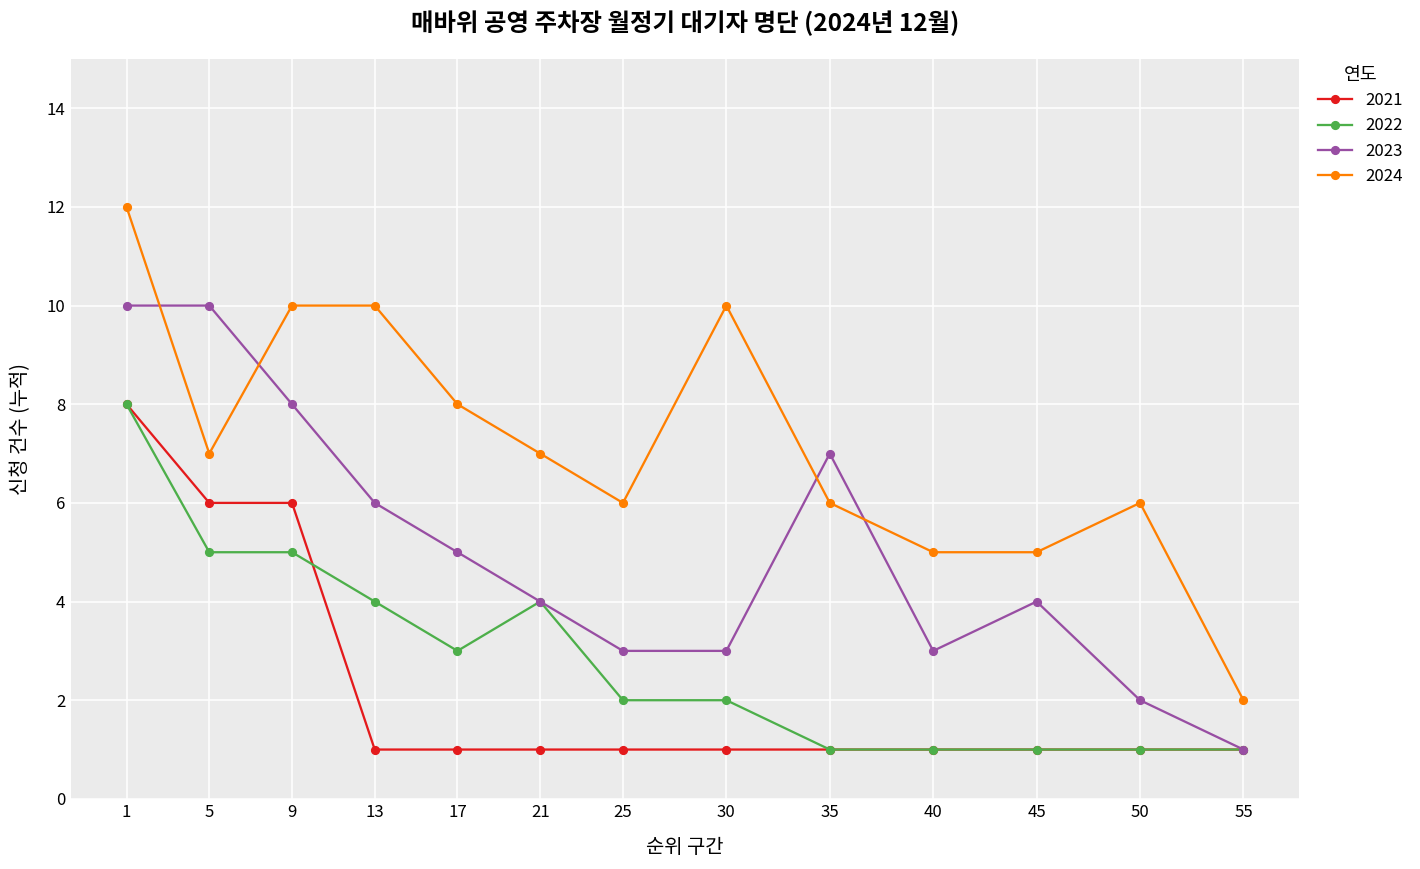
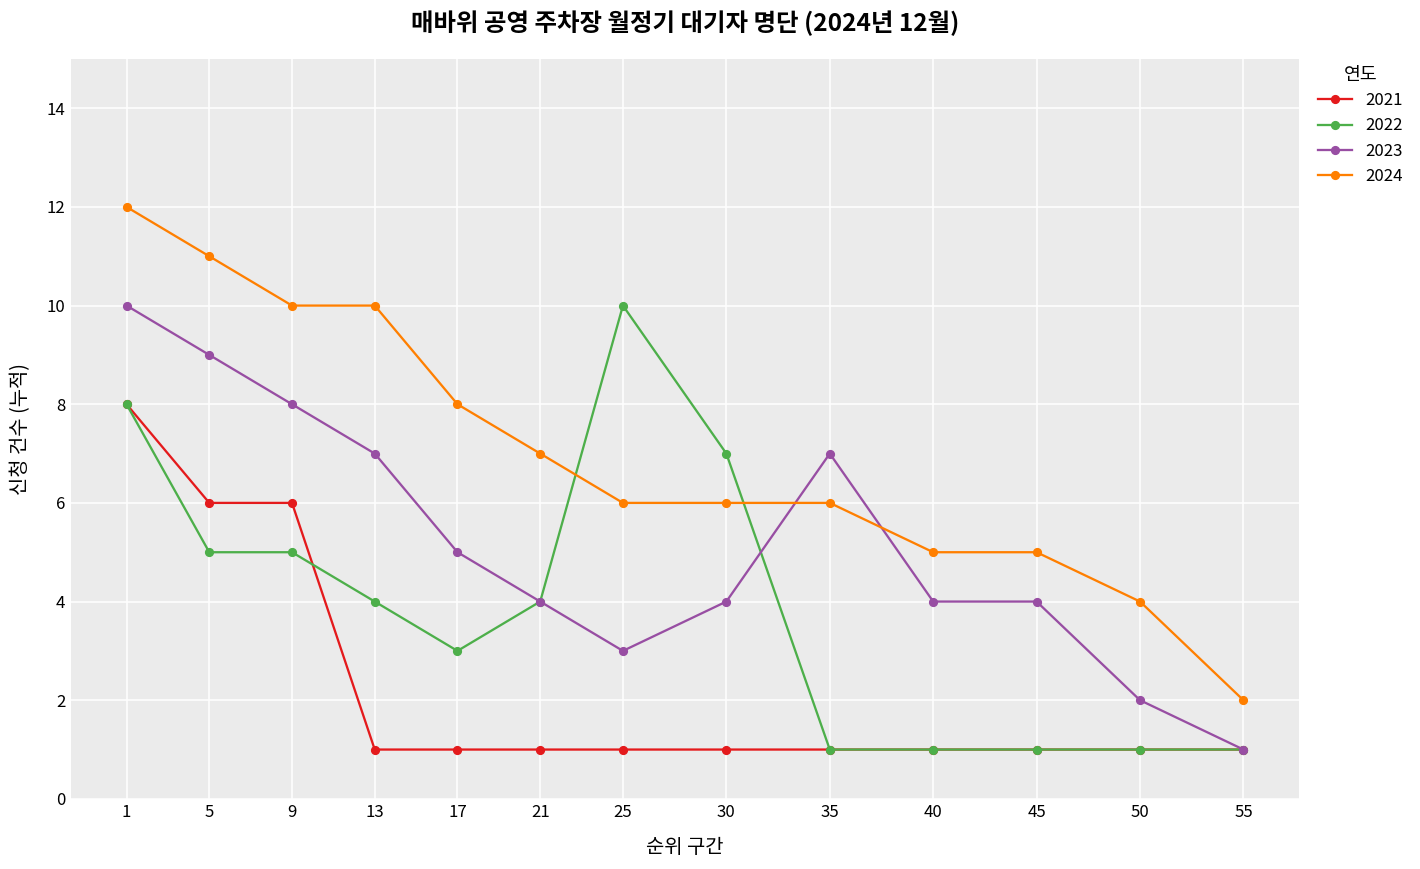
2023, 5: 10 -> 9
2024, 5: 7 -> 11
2023, 13: 6 -> 7
2022, 25: 2 -> 10
2022, 30: 2 -> 7
2023, 30: 3 -> 4
2024, 30: 10 -> 6
2023, 40: 3 -> 4
2024, 50: 6 -> 4
